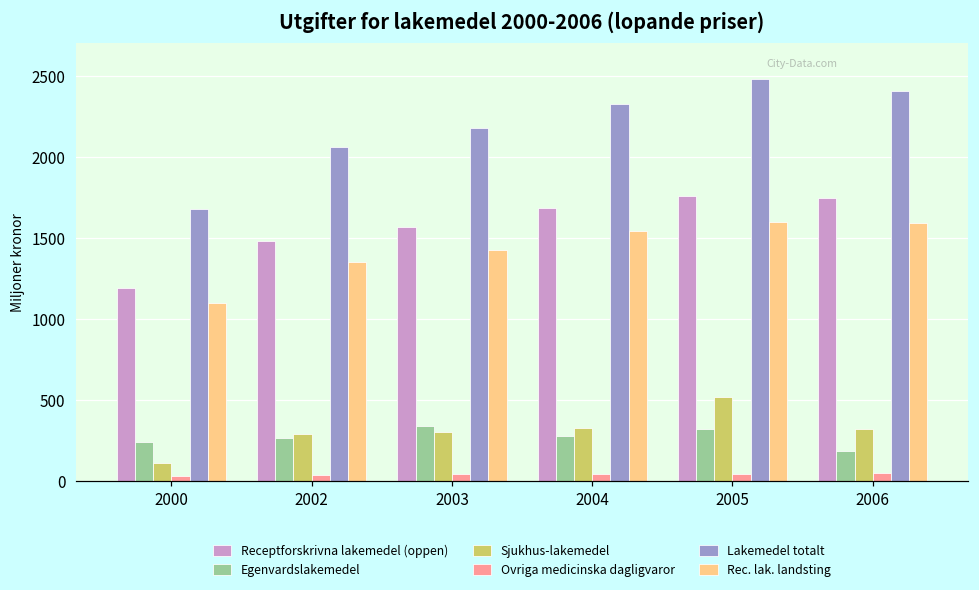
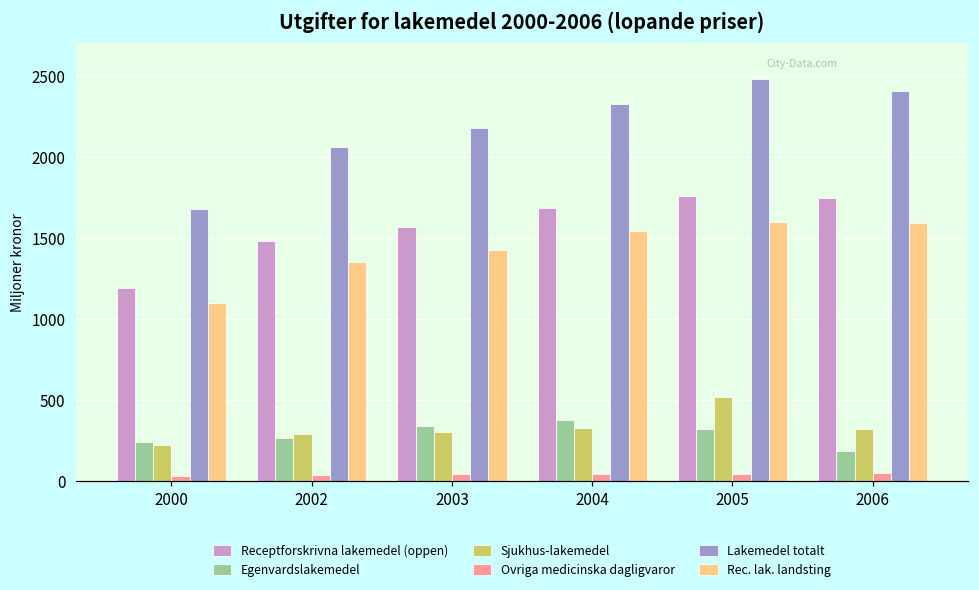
Sjukhus-lakemedel, 2000: 110 -> 220
Egenvardslakemedel, 2004: 280 -> 370
